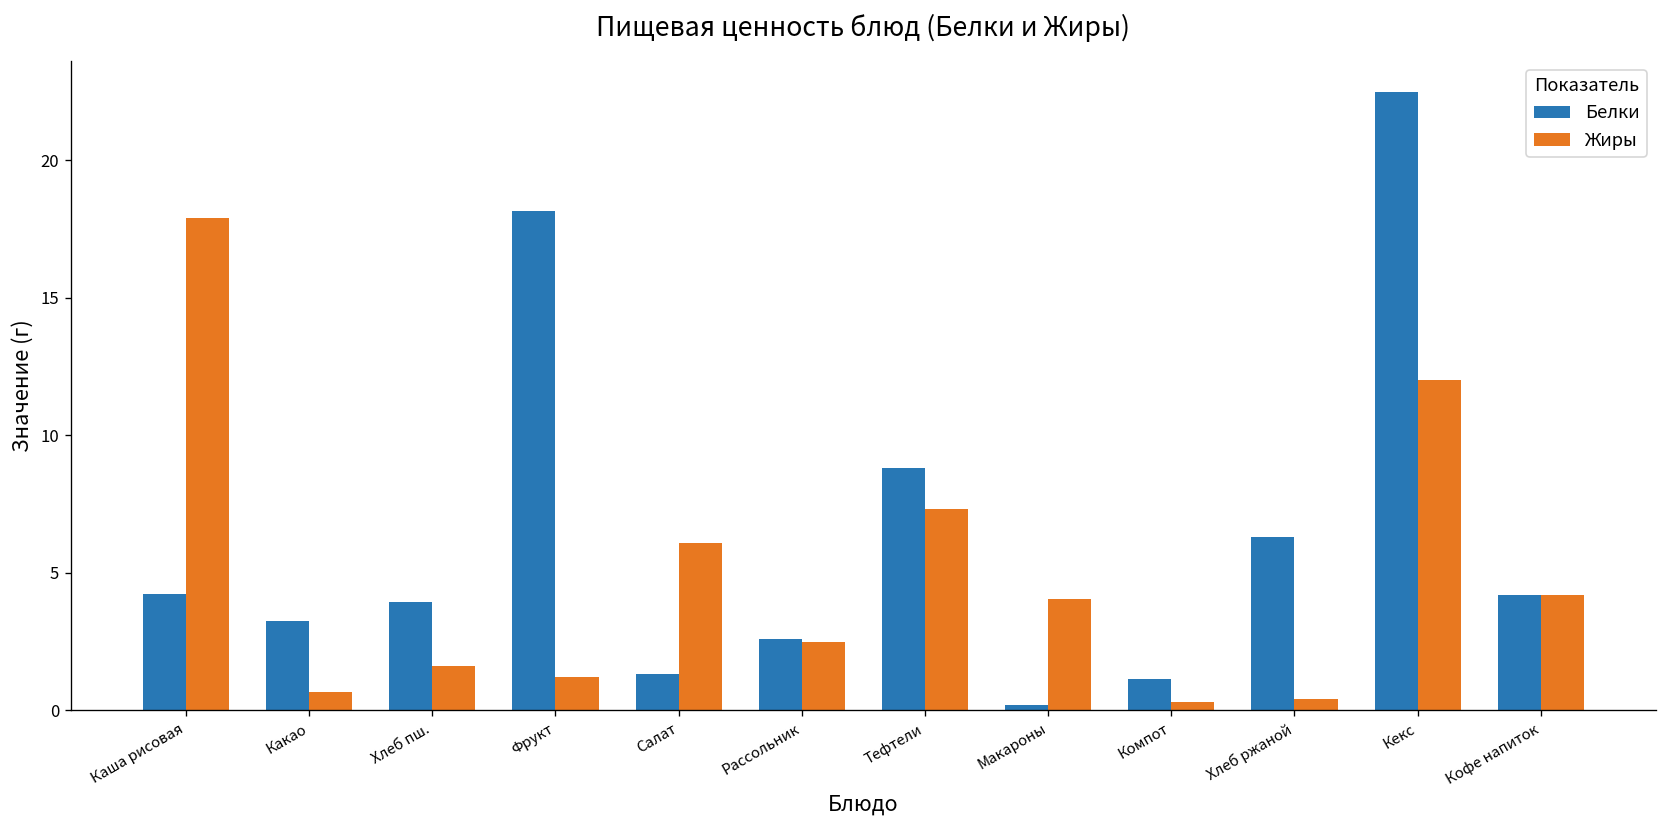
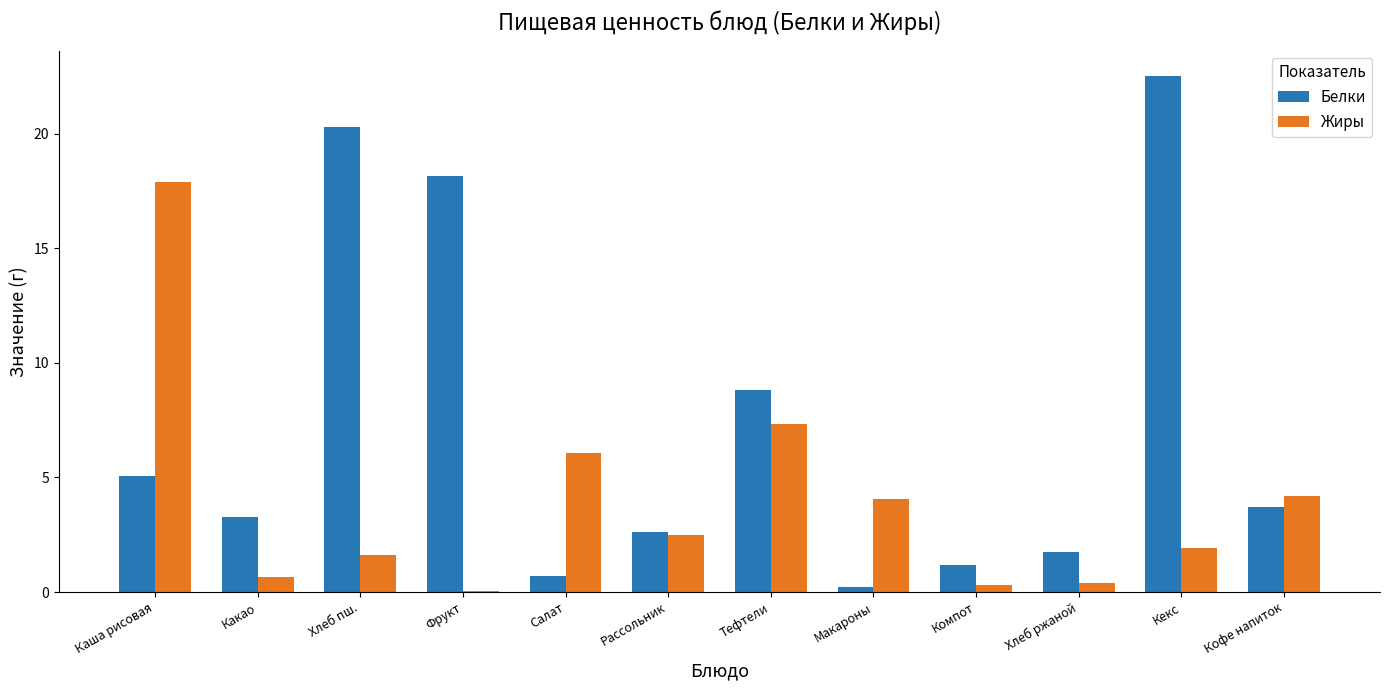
Белки, Каша рисовая: 4.2 -> 5.1
Белки, Хлеб пш.: 4.0 -> 20.3
Жиры, Фрукт: 1.2 -> 0.0
Белки, Салат: 1.3 -> 0.7
Белки, Хлеб ржаной: 6.3 -> 1.7
Жиры, Кекс: 12.0 -> 1.9
Белки, Кофе напиток: 4.2 -> 3.7
